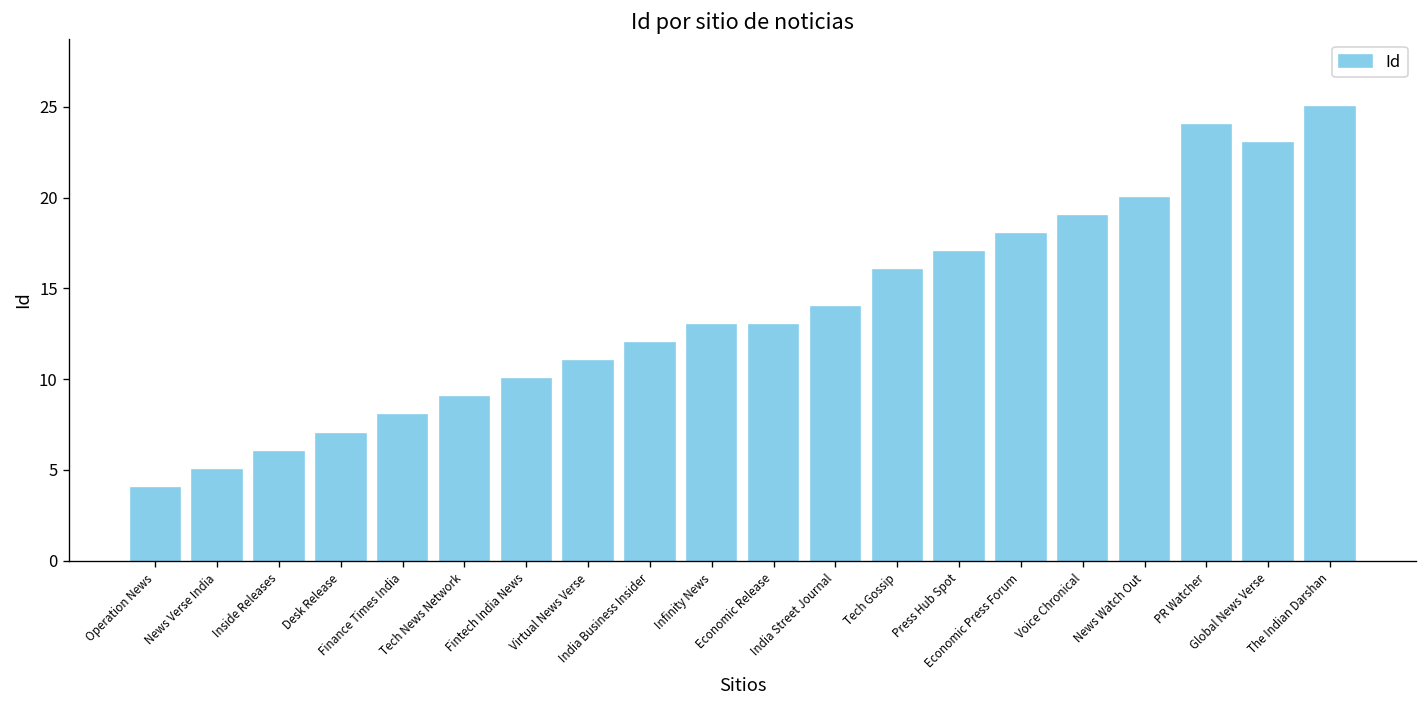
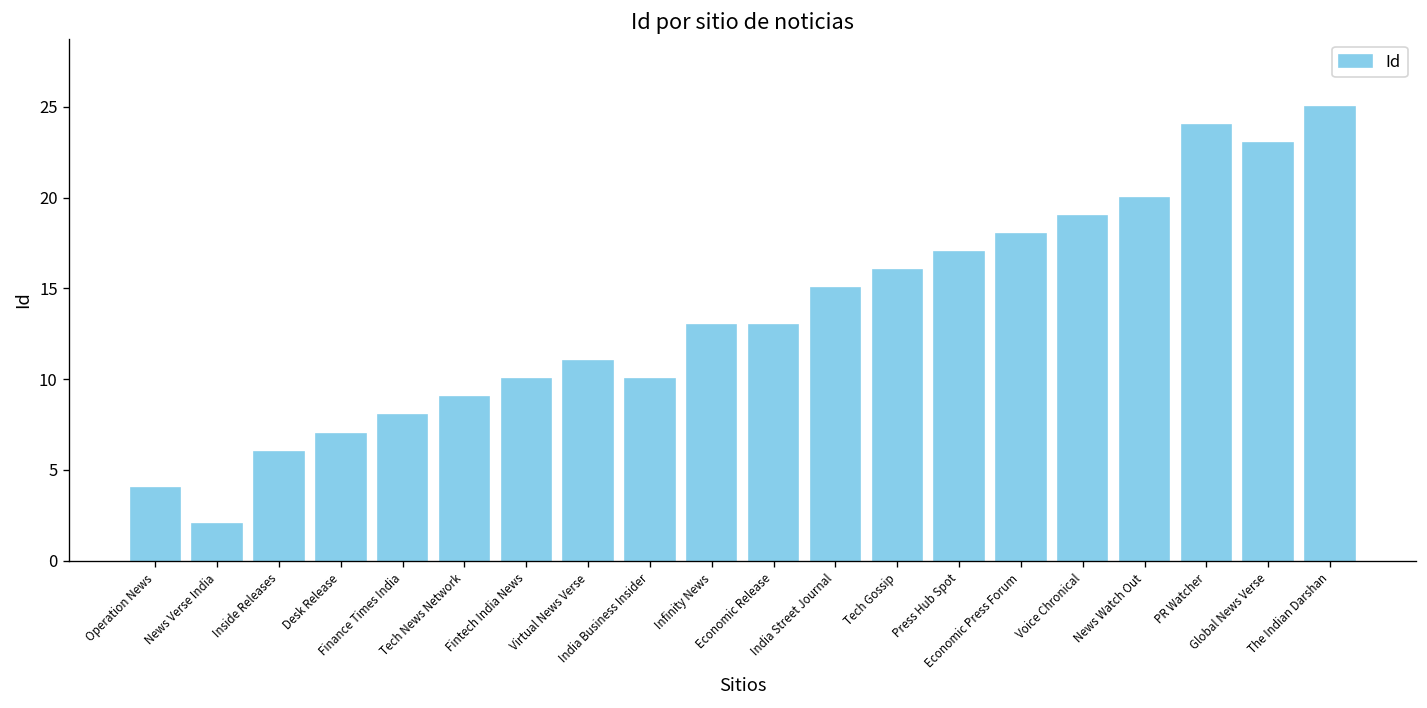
News Verse India: 5 -> 2
India Business Insider: 12 -> 10
India Street Journal: 14 -> 15
